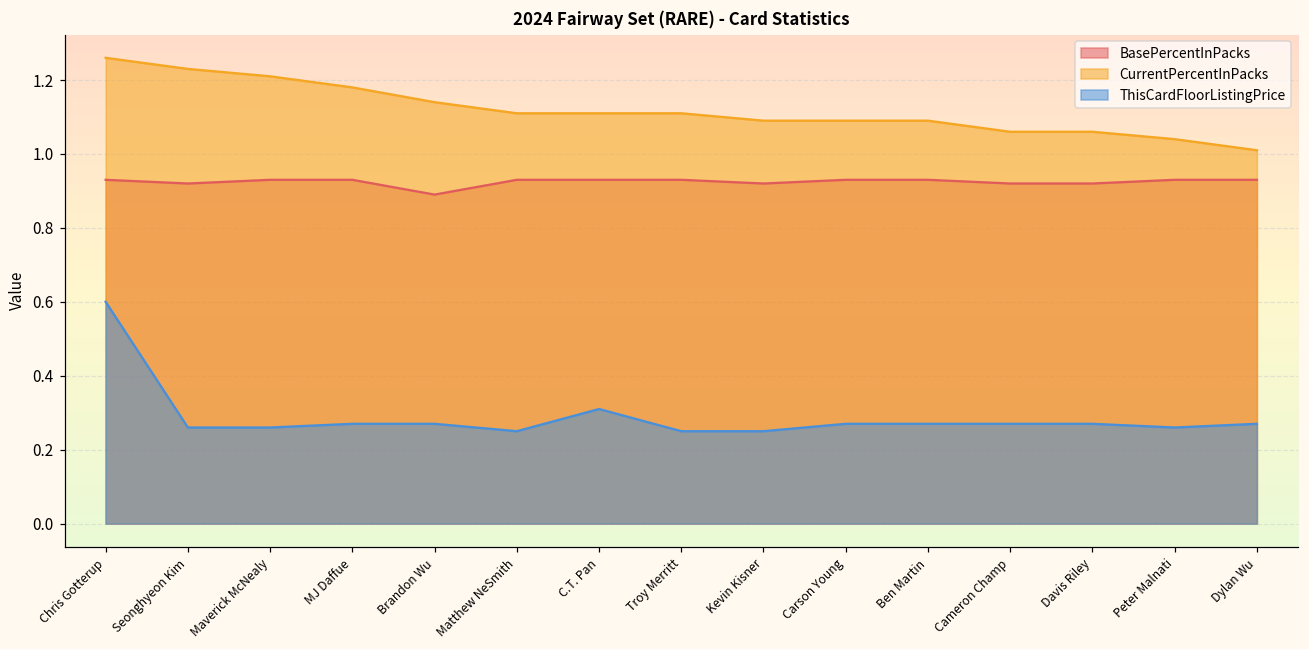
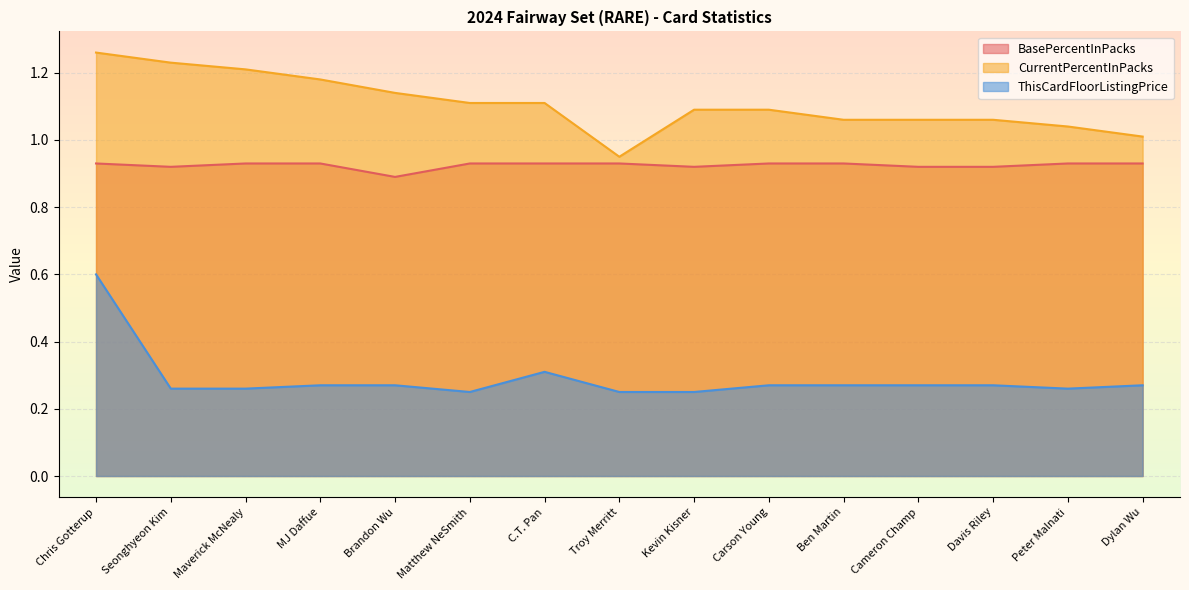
CurrentPercentInPacks, Troy Merritt: 1.11 -> 0.95
CurrentPercentInPacks, Ben Martin: 1.09 -> 1.06
